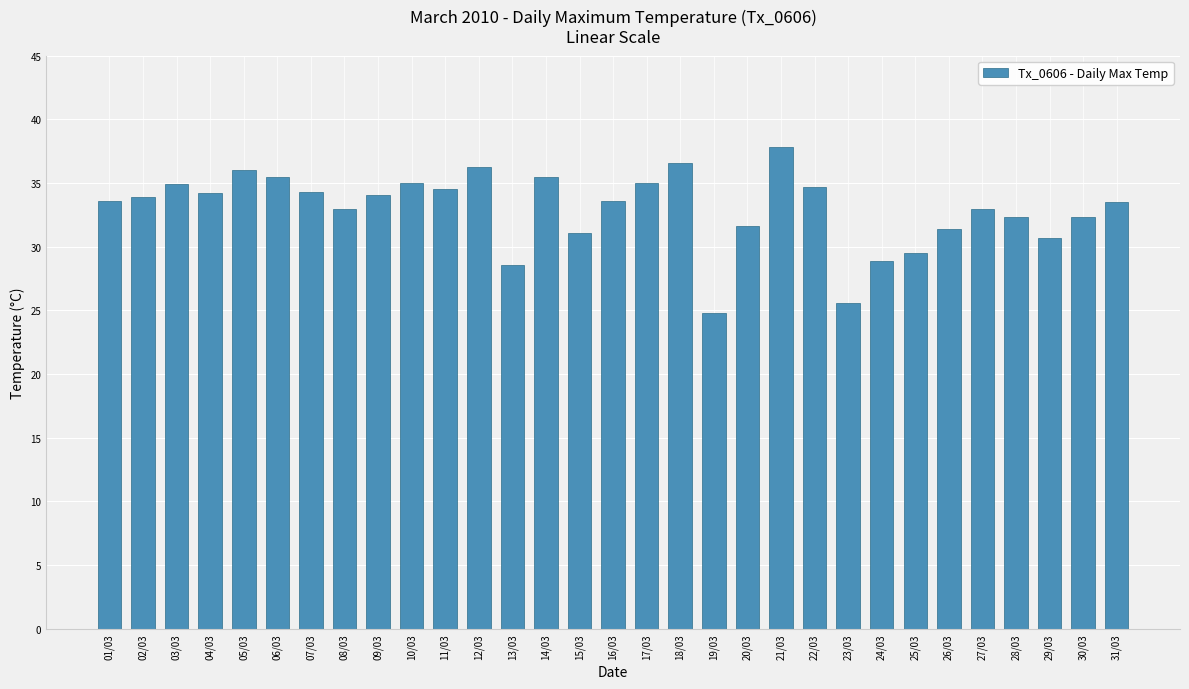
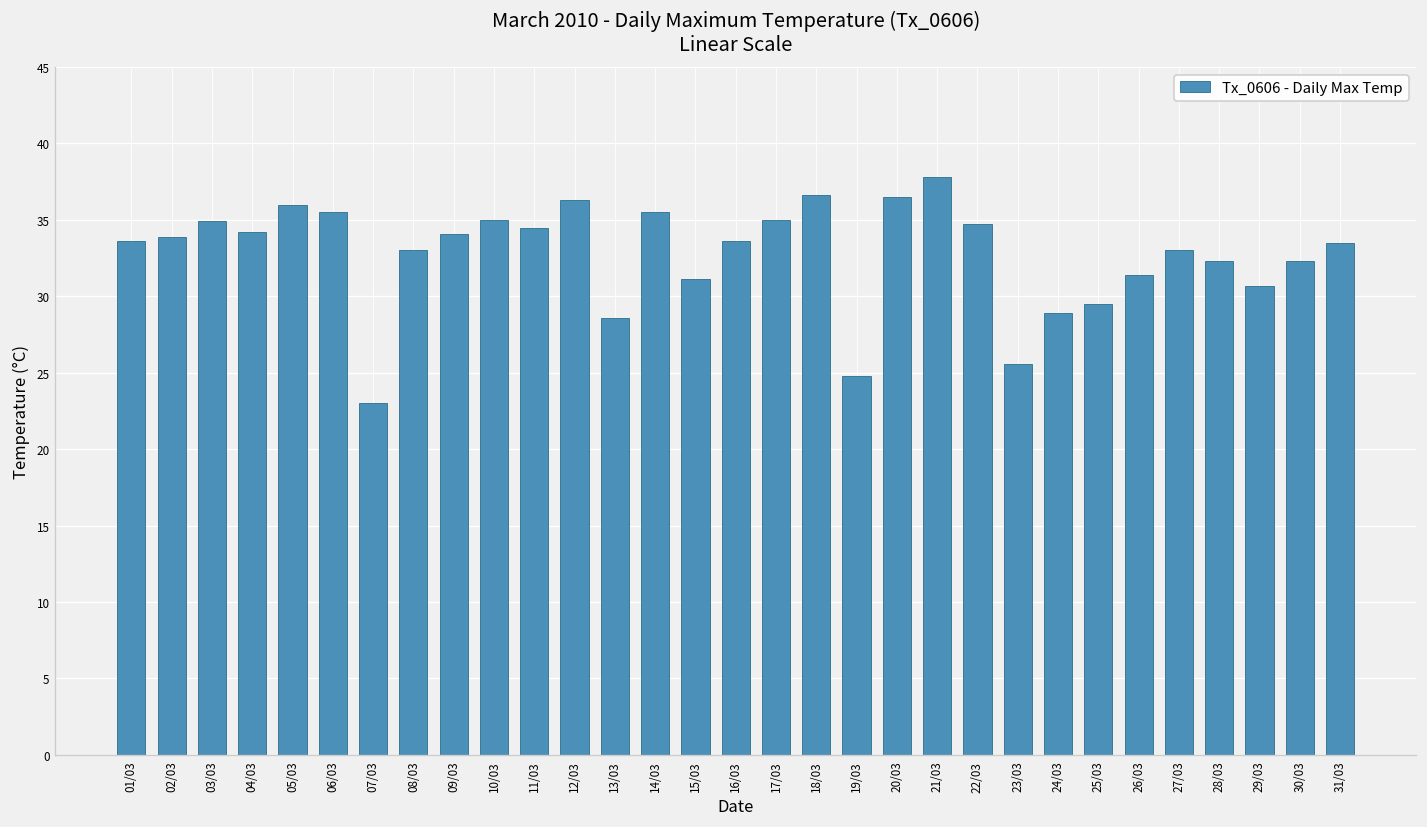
07/03: 34.3 -> 23.0
20/03: 31.6 -> 36.5
